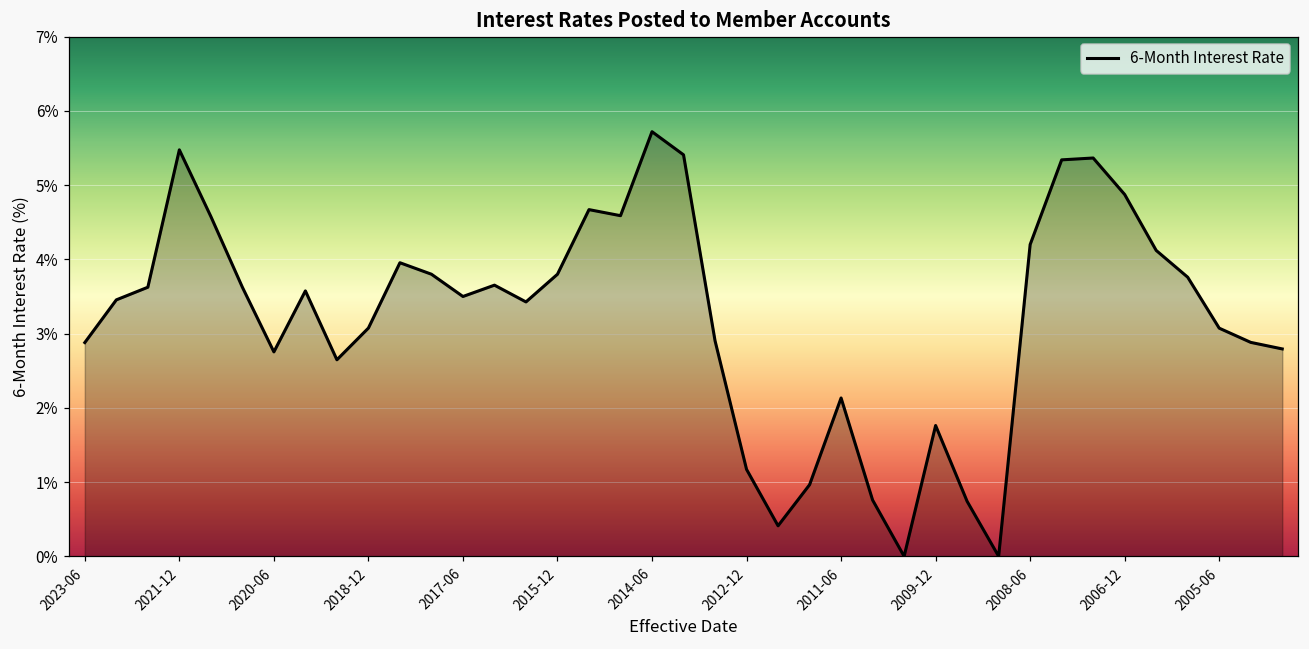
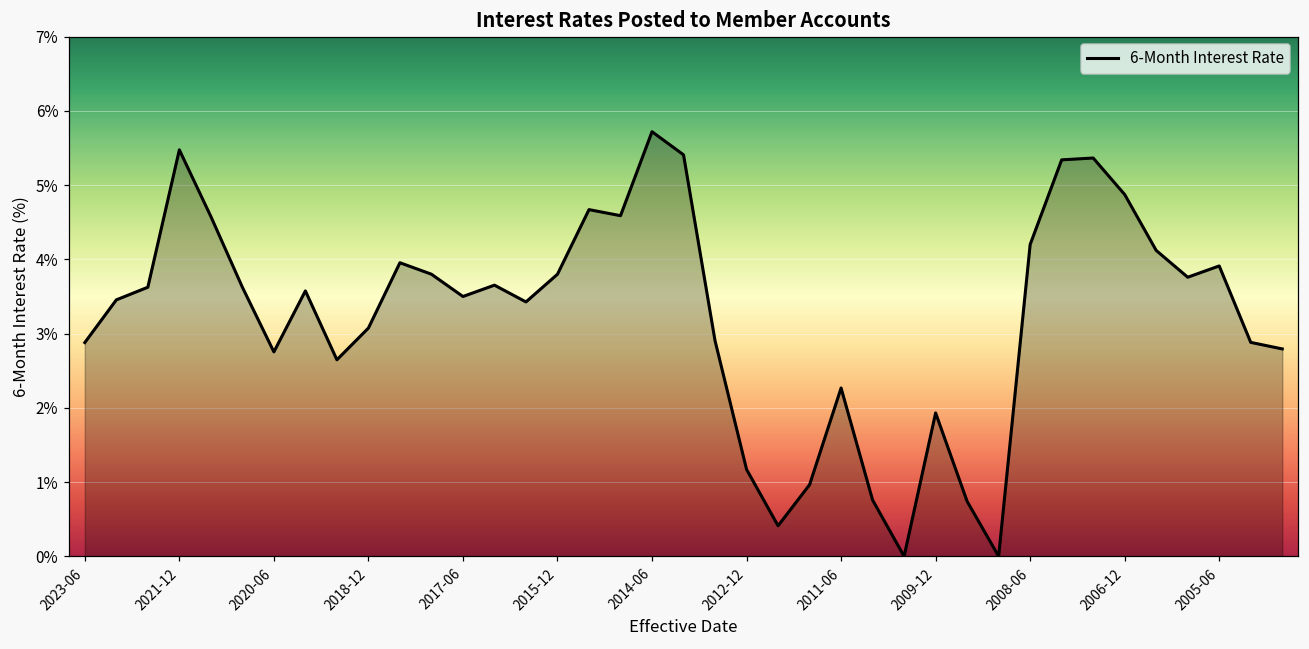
2011-06: 2.1% -> 2.3%
2009-12: 1.8% -> 1.9%
2005-06: 3.1% -> 3.9%
